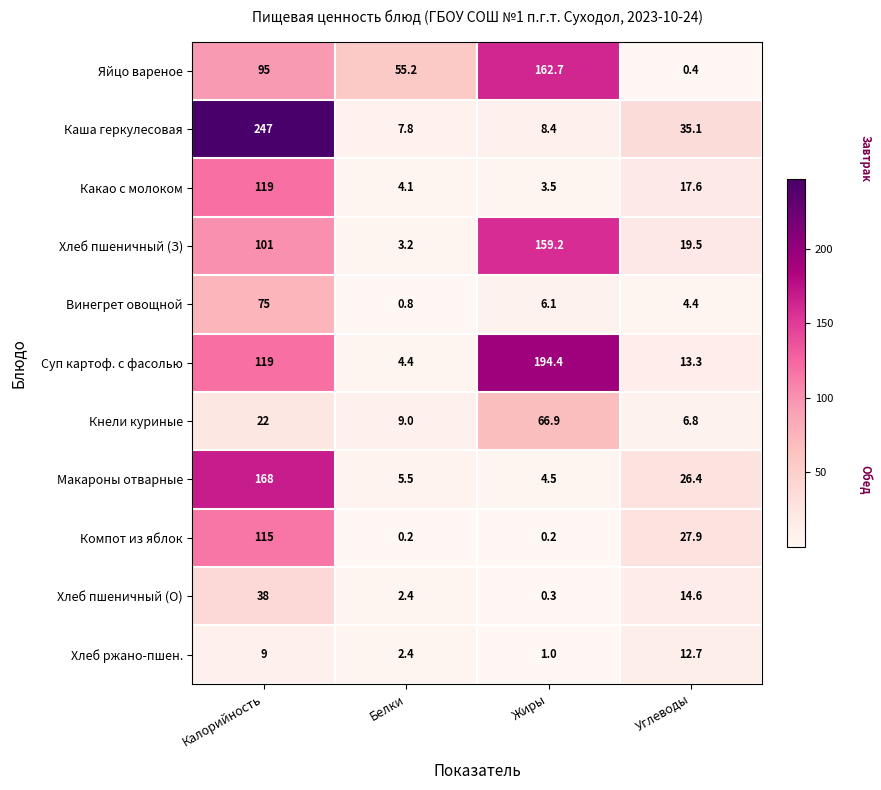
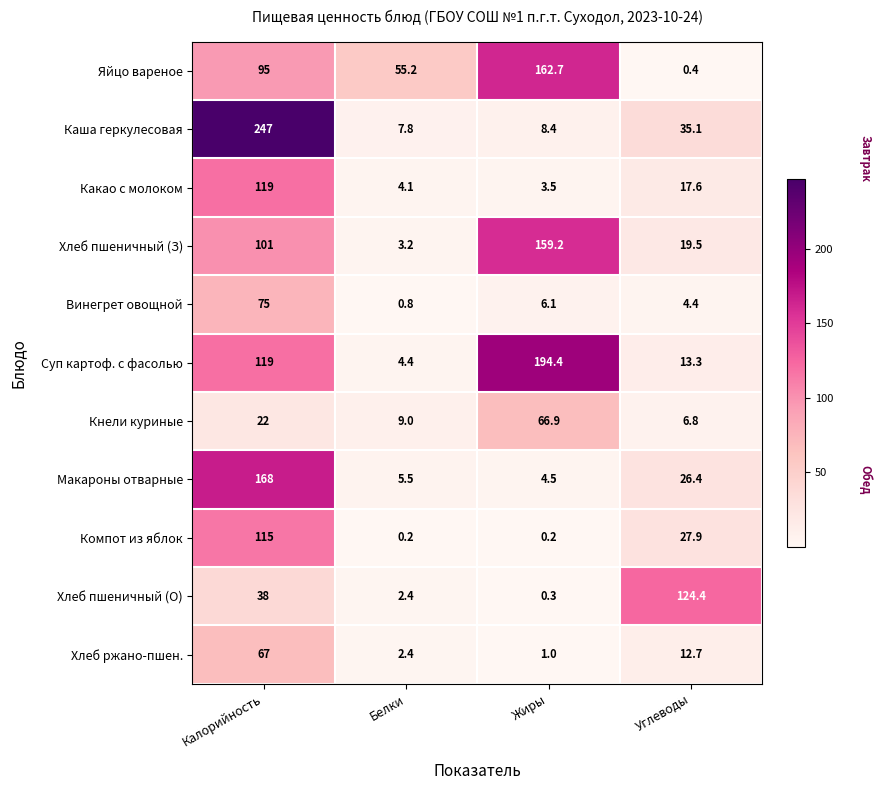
Хлеб пшеничный (О), Углеводы: 14.6 -> 124.4
Хлеб ржано-пшен., Калорийность: 9 -> 67
